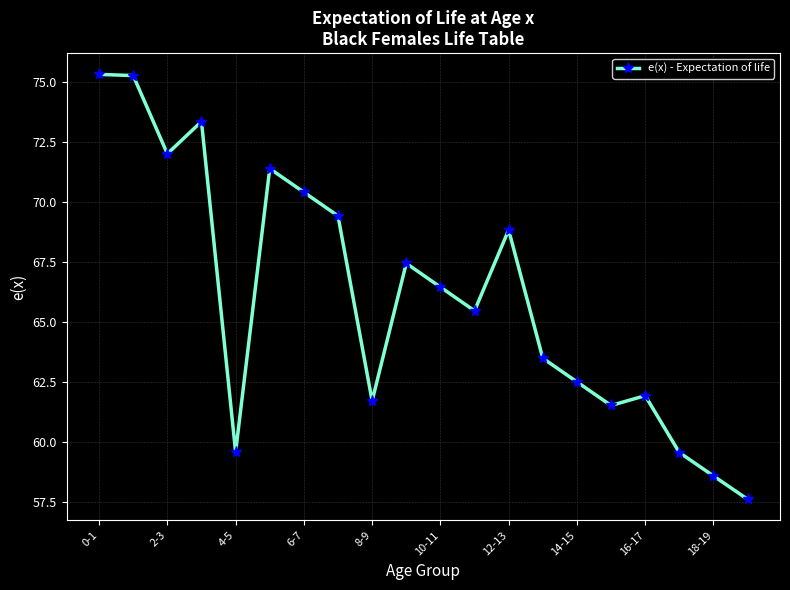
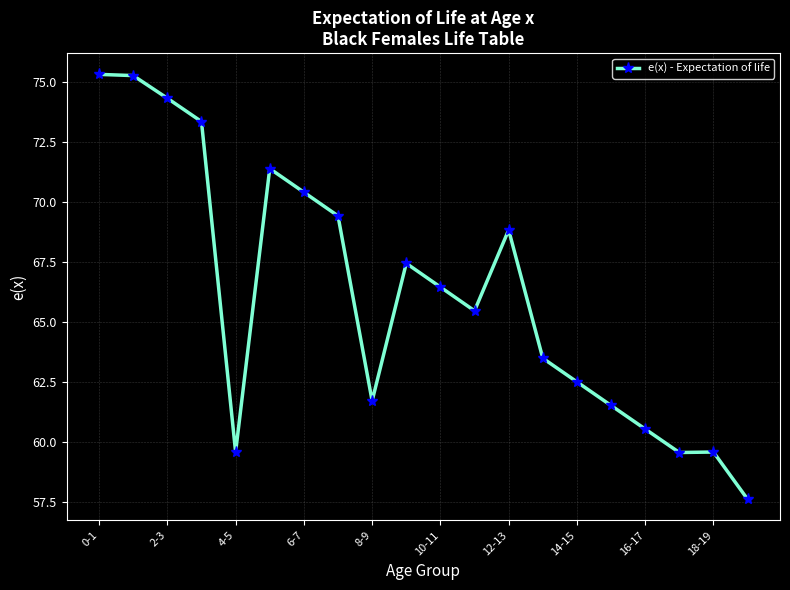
2-3: 72.0 -> 74.3
16-17: 61.9 -> 60.5
18-19: 58.6 -> 59.6
